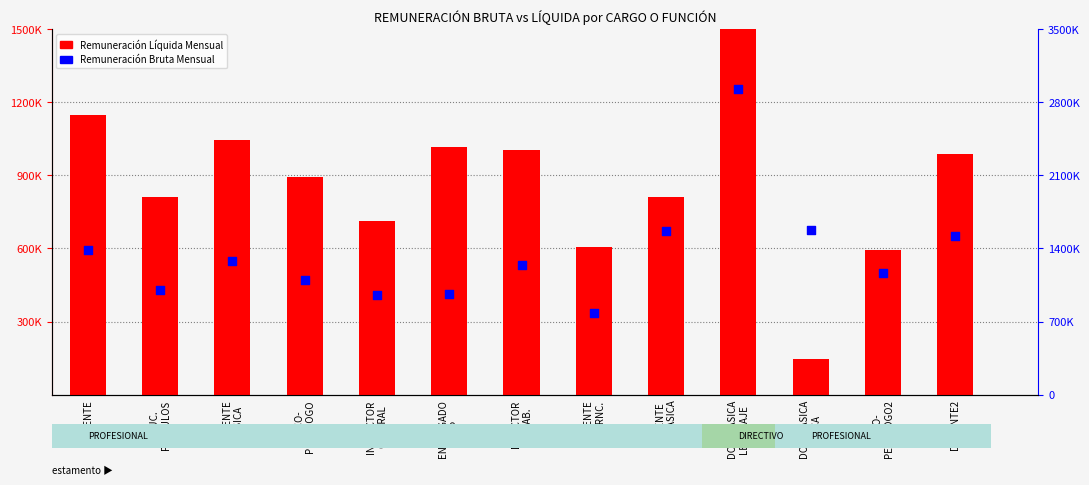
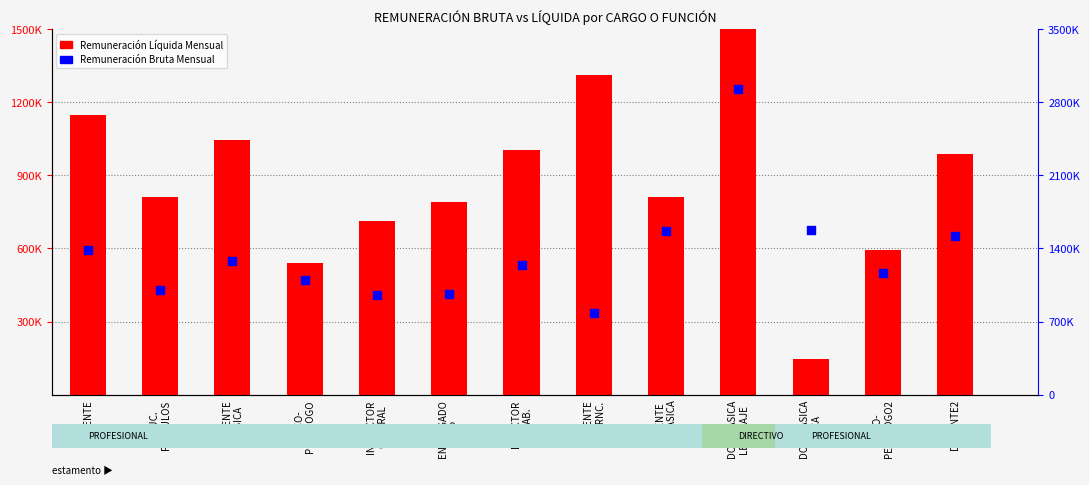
Remuneración Líquida Mensual, PSICO- PEDAGOGO: 900000 -> 540000
Remuneración Líquida Mensual, ENCARGADO UTP: 1020000 -> 790000
Remuneración Líquida Mensual, DOCENTE DIFERNC.: 600000 -> 1310000
